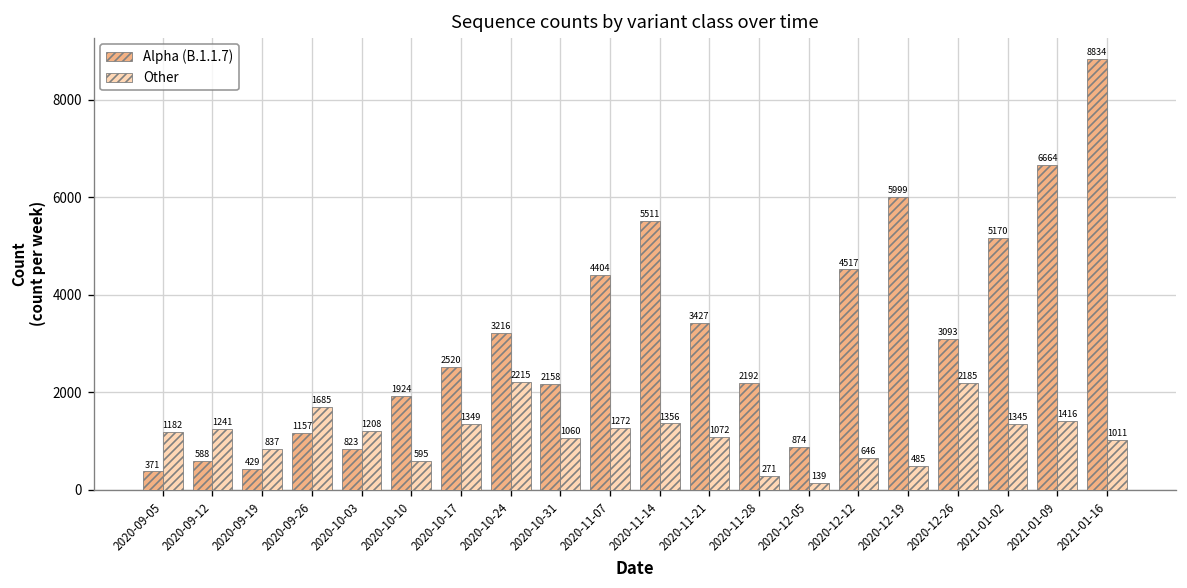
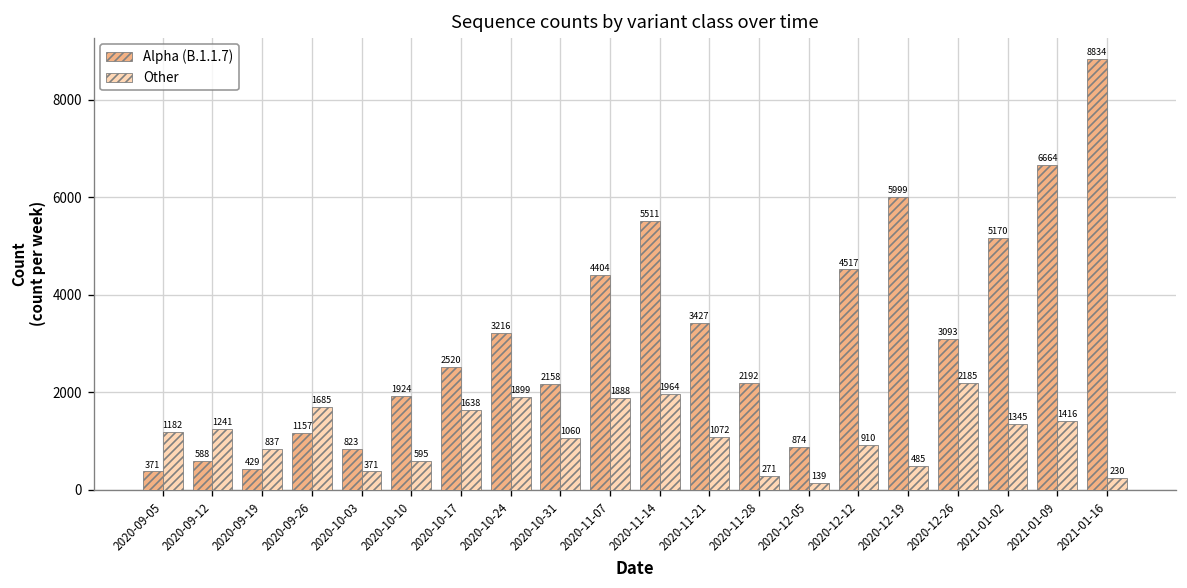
Other, 2020-10-03: 1208 -> 371
Other, 2020-10-17: 1349 -> 1638
Other, 2020-10-24: 2215 -> 1899
Other, 2020-11-07: 1272 -> 1888
Other, 2020-11-14: 1356 -> 1964
Other, 2020-12-12: 646 -> 910
Other, 2021-01-16: 1011 -> 230
